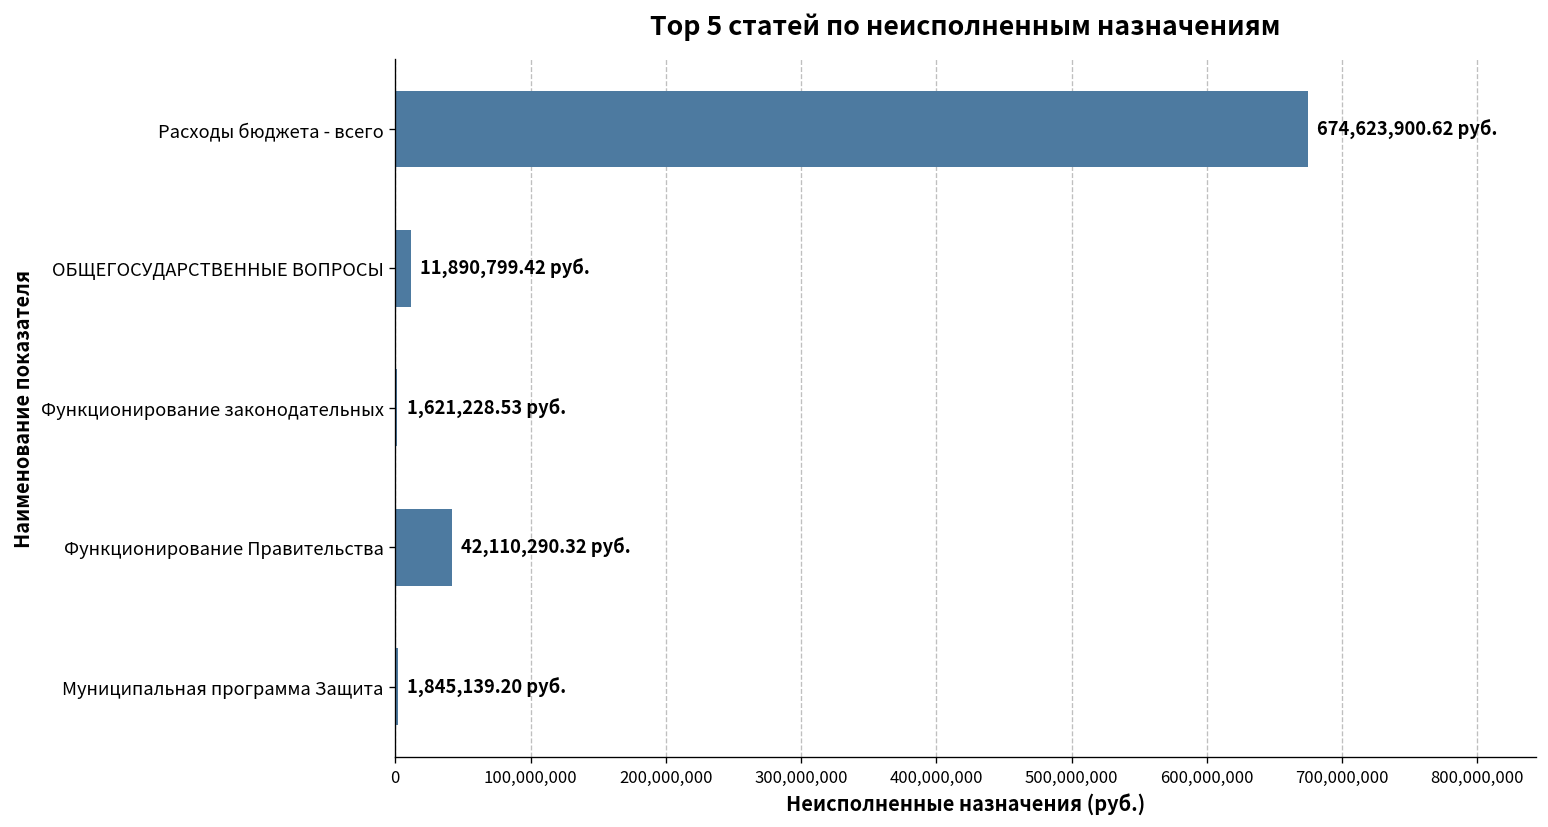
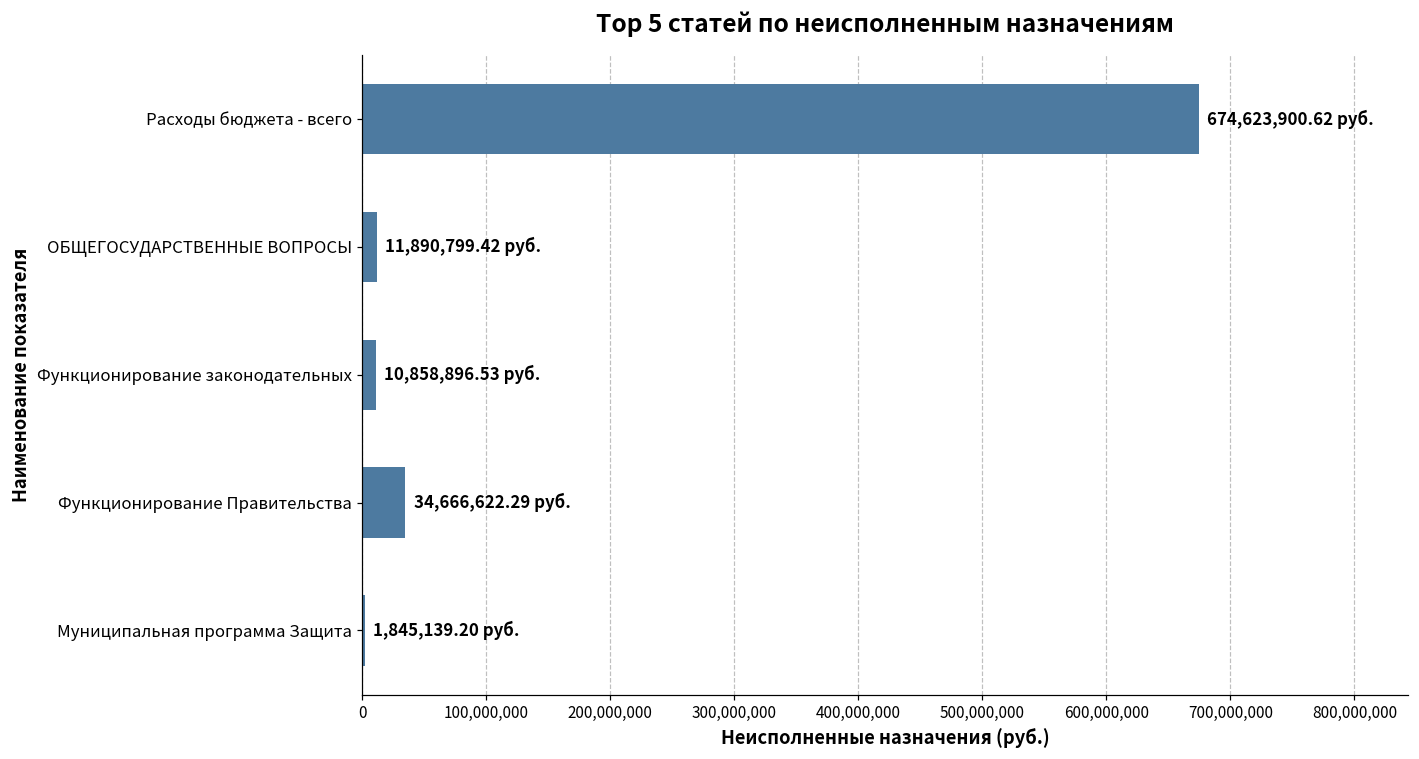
Функционирование законодательных: 1,621,228.53 -> 10,858,896.53
Функционирование Правительства: 42,110,290.32 -> 34,666,622.29
